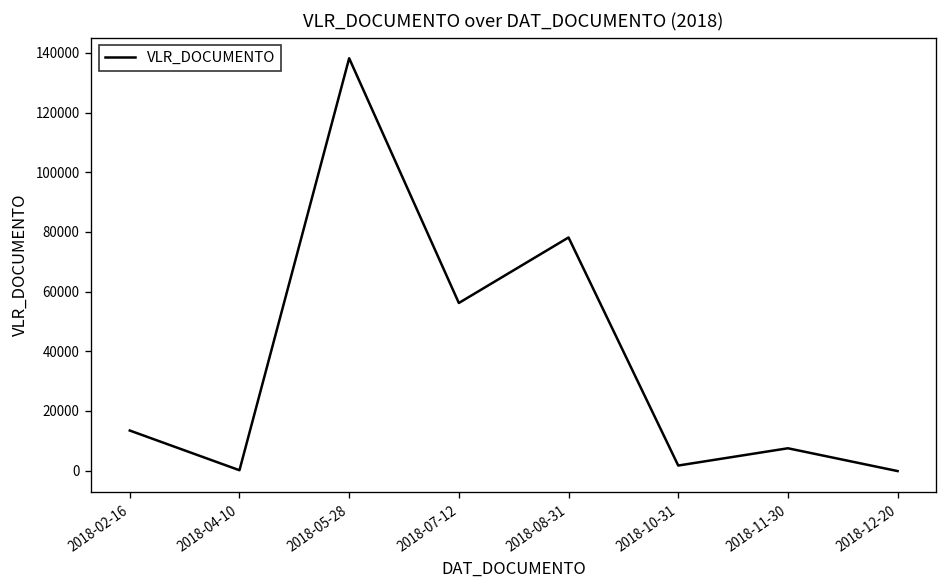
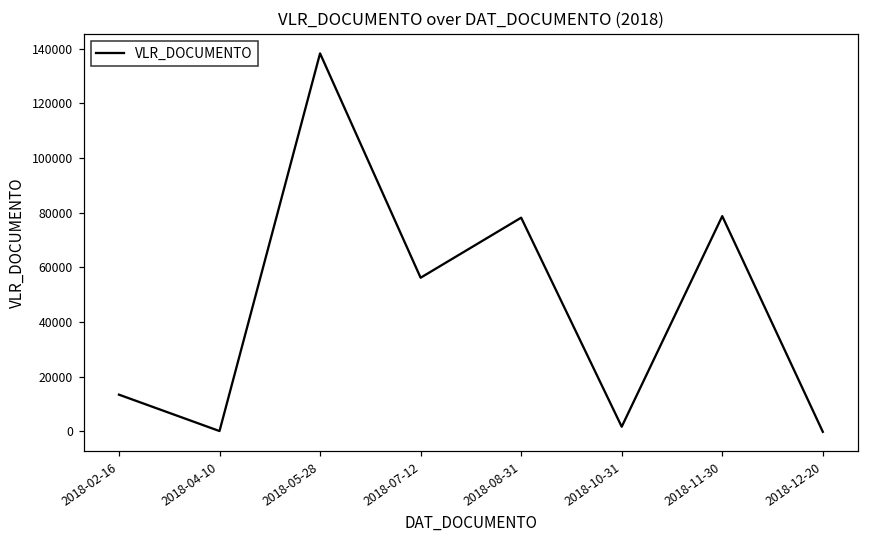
2018-11-30: 8000 -> 79000
